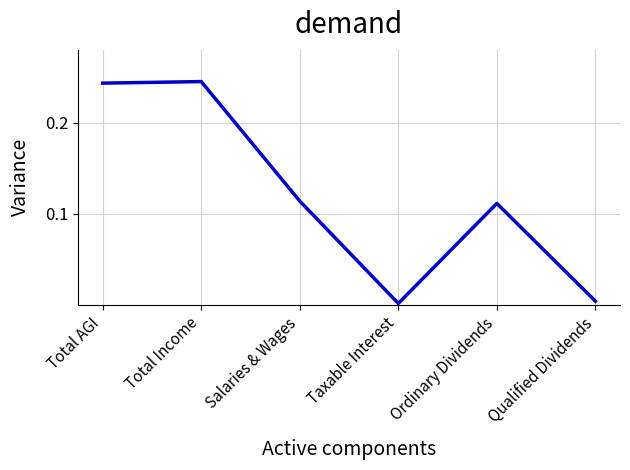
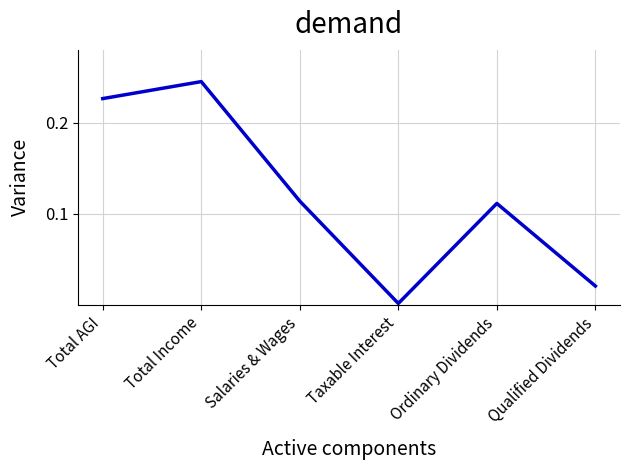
Total AGI: 0.24 -> 0.23
Qualified Dividends: 0.00 -> 0.02
